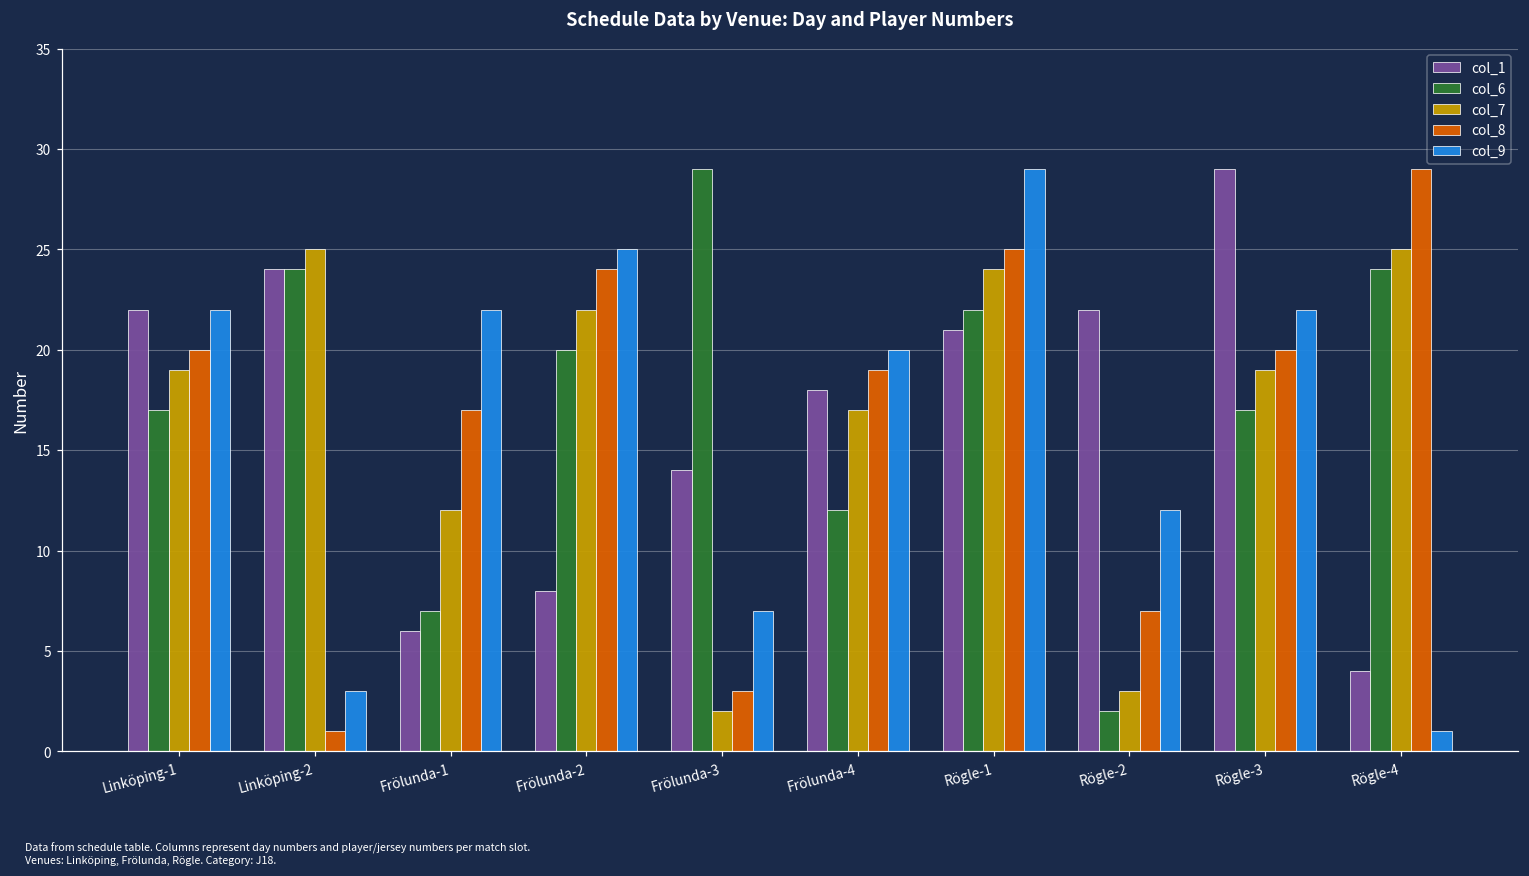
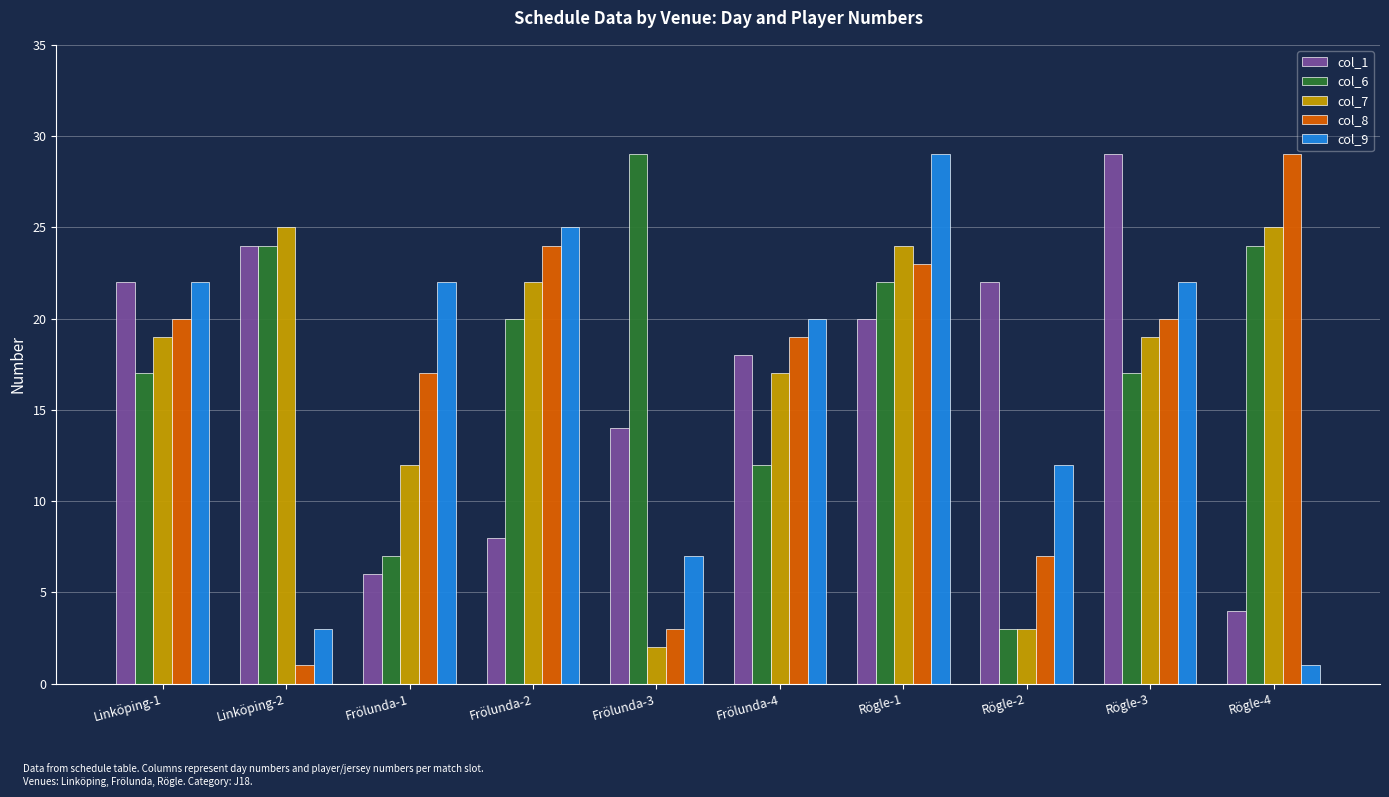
col_1, Rögle-1: 21 -> 20
col_8, Rögle-1: 25 -> 23
col_6, Rögle-2: 2 -> 3
